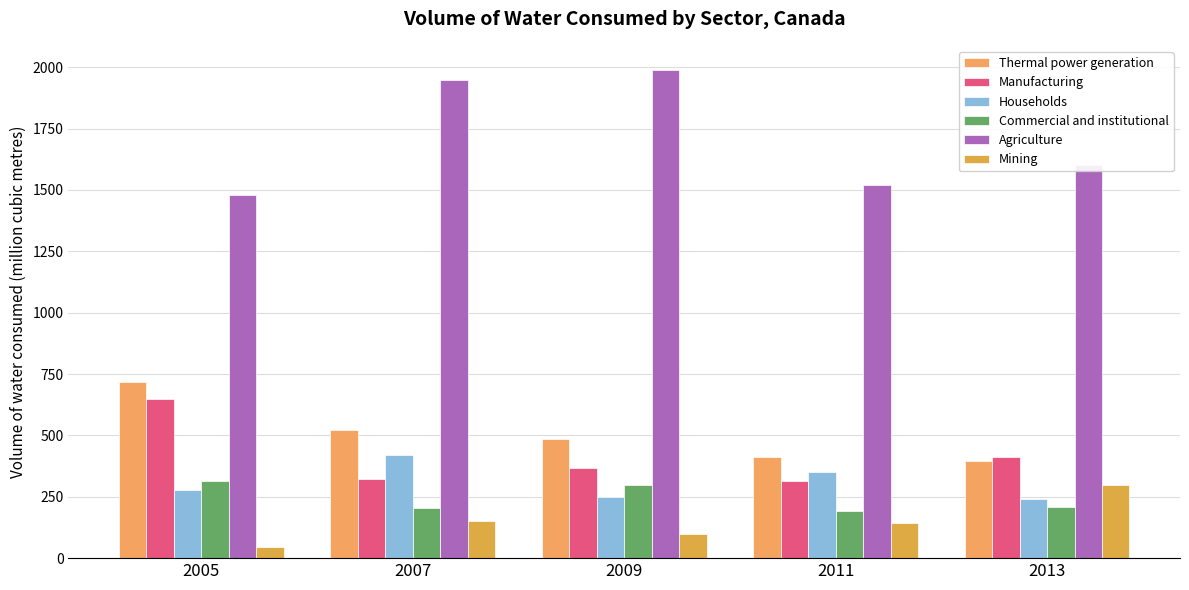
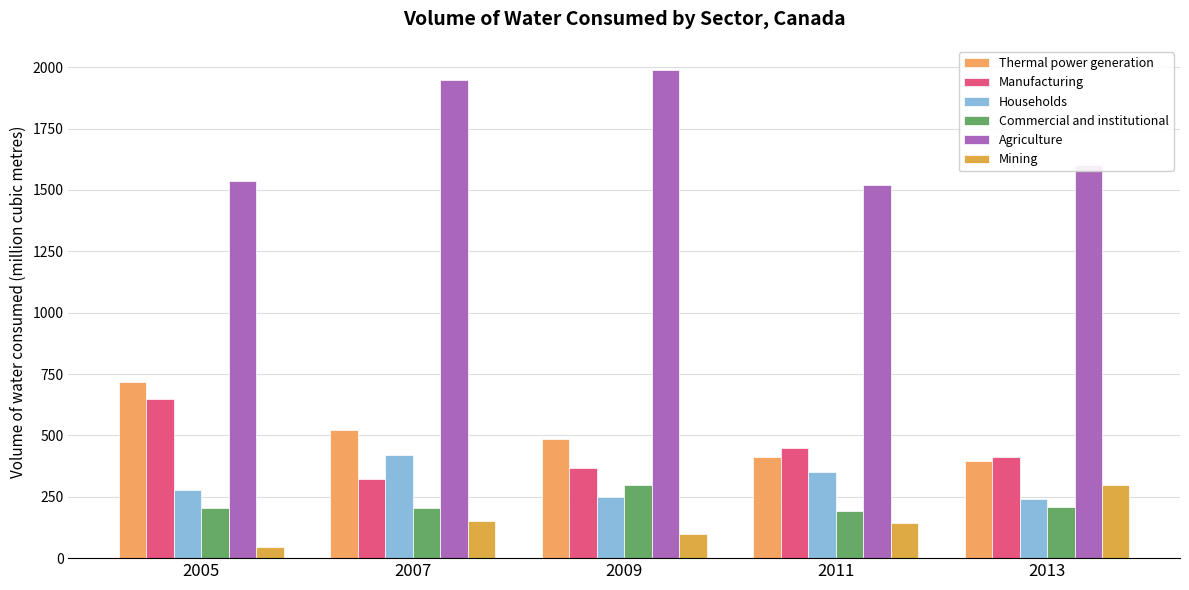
Commercial and institutional, 2005: 310 -> 210
Agriculture, 2005: 1480 -> 1540
Manufacturing, 2011: 310 -> 450
